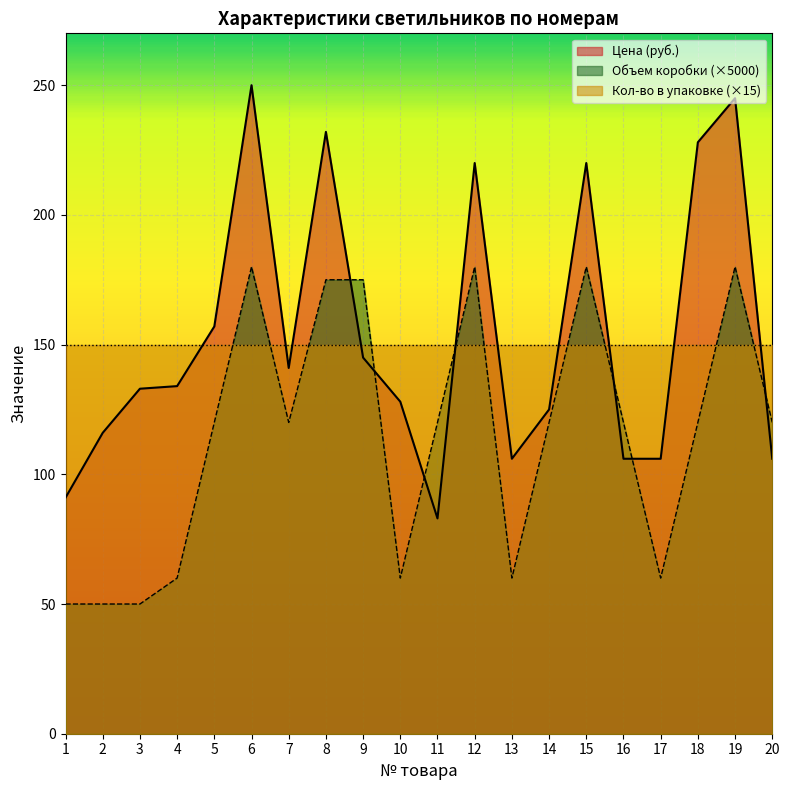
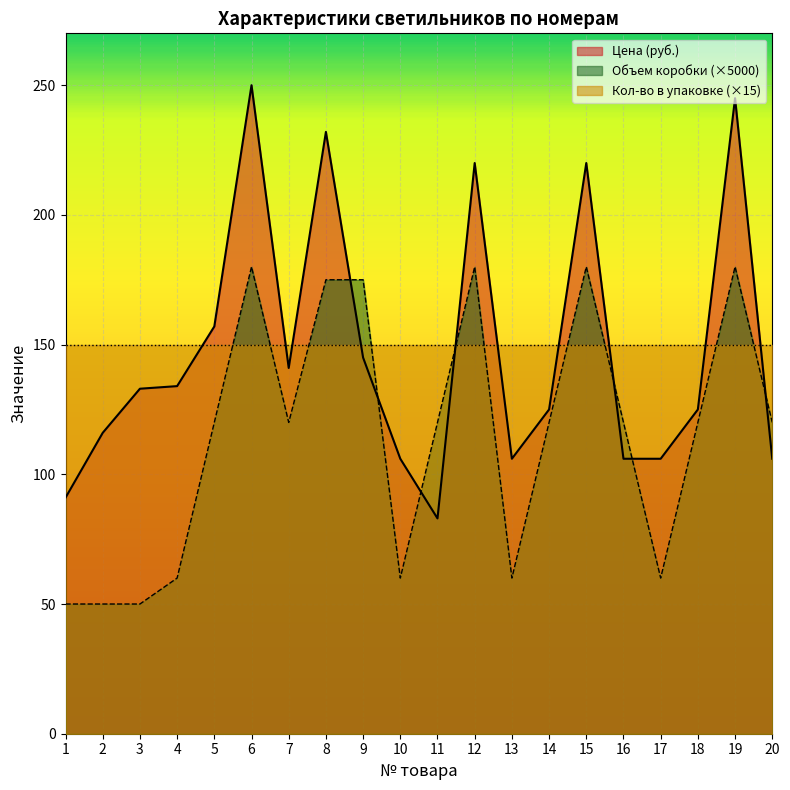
Цена (руб.), 10: 128 -> 106
Цена (руб.), 18: 228 -> 125
